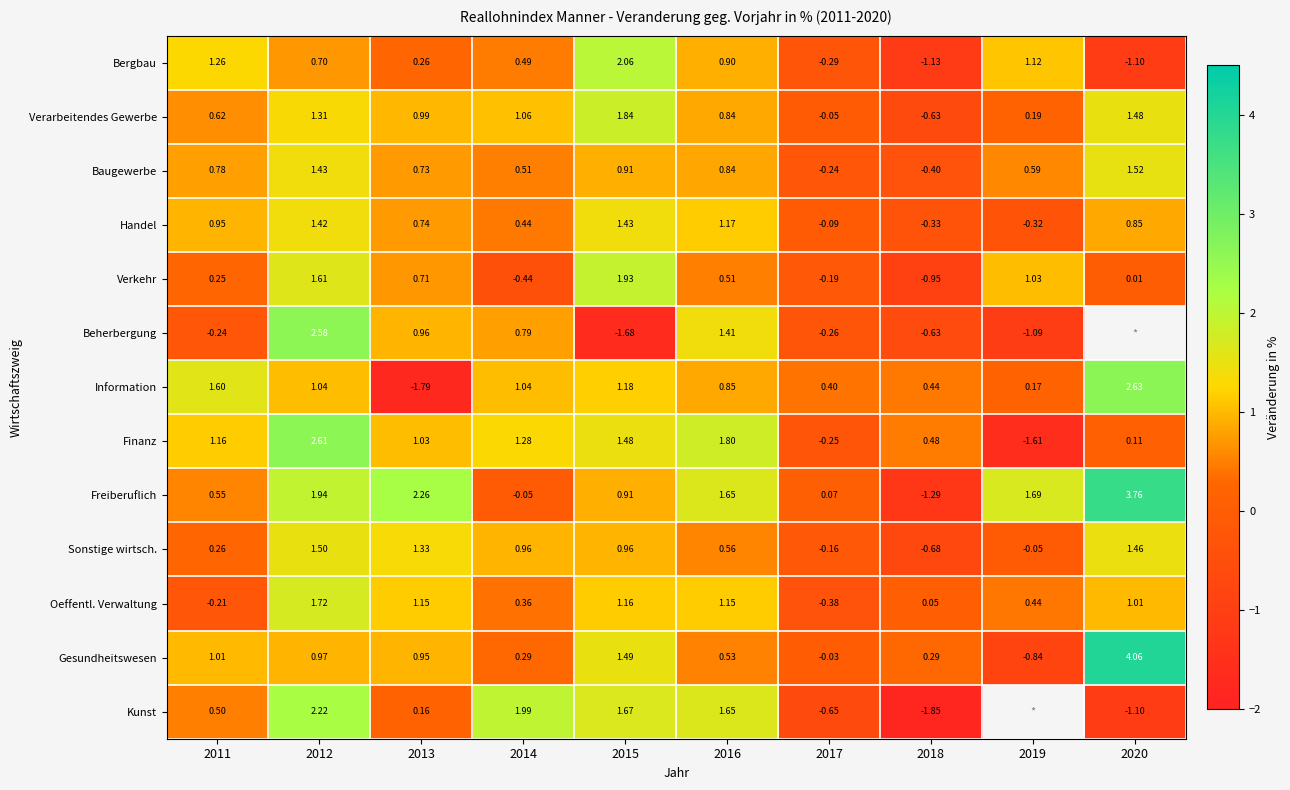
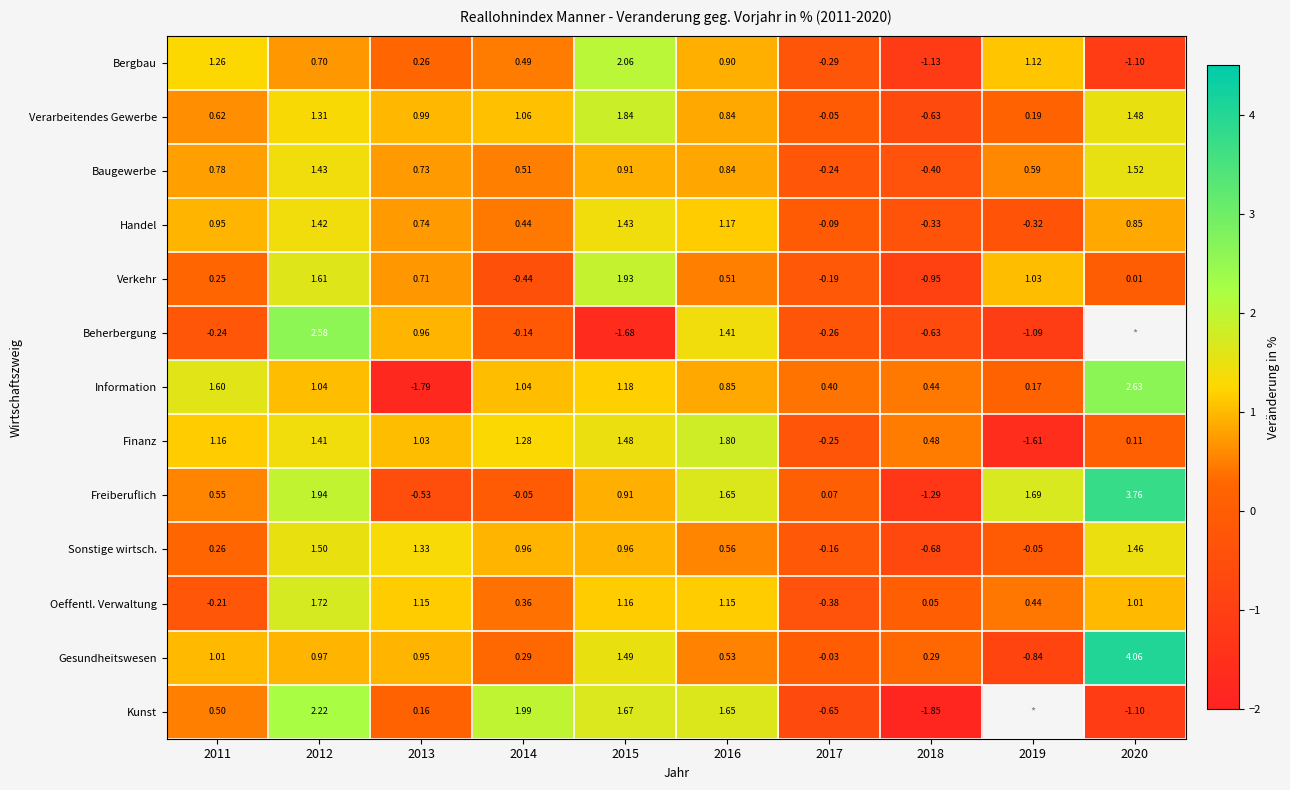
Beherbergung, 2014: 0.79 -> -0.14
Finanz, 2012: 2.61 -> 1.41
Freiberuflich, 2013: 2.26 -> -0.53
